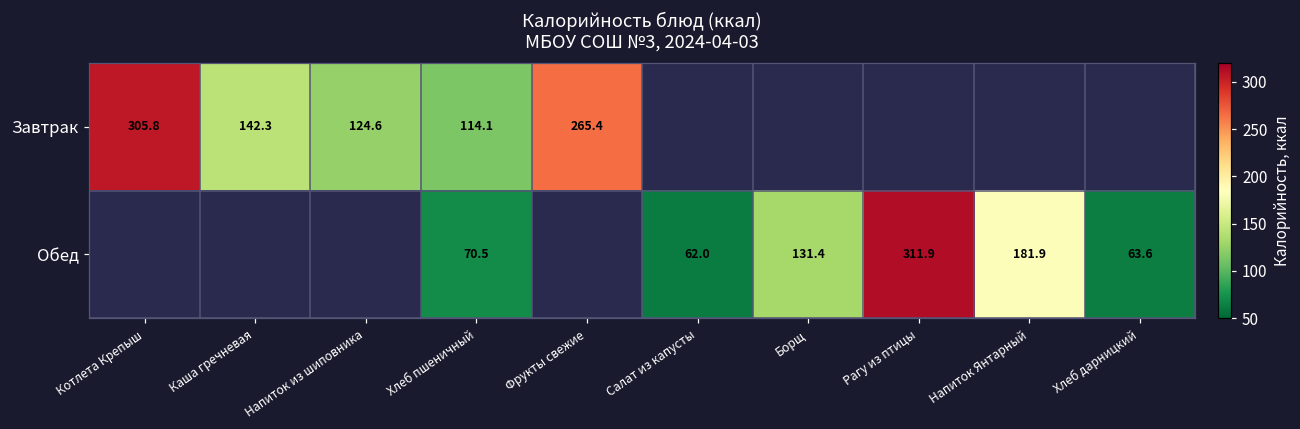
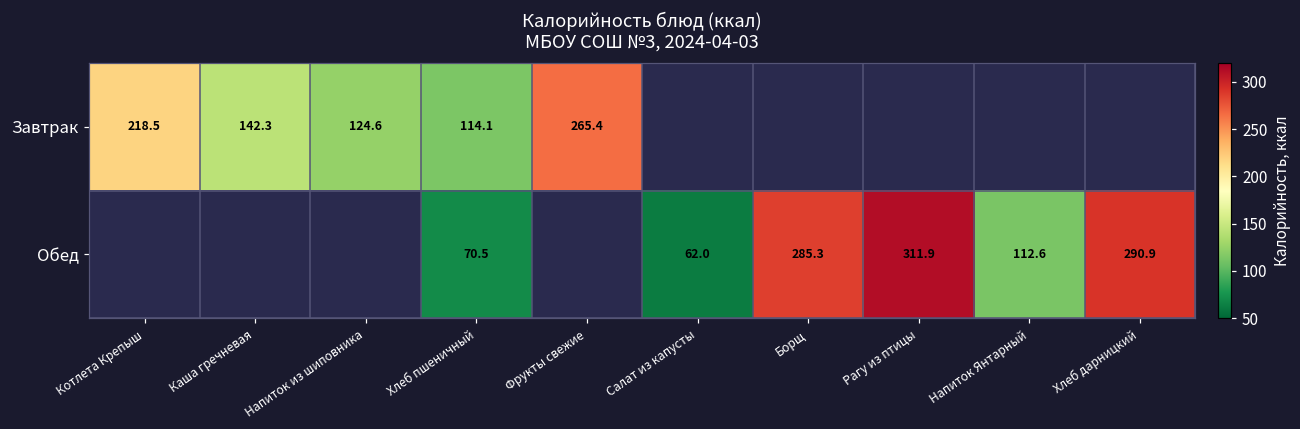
Завтрак, Котлета Крепыш: 305.8 -> 218.5
Обед, Борщ: 131.4 -> 285.3
Обед, Напиток Янтарный: 181.9 -> 112.6
Обед, Хлеб дарницкий: 63.6 -> 290.9
